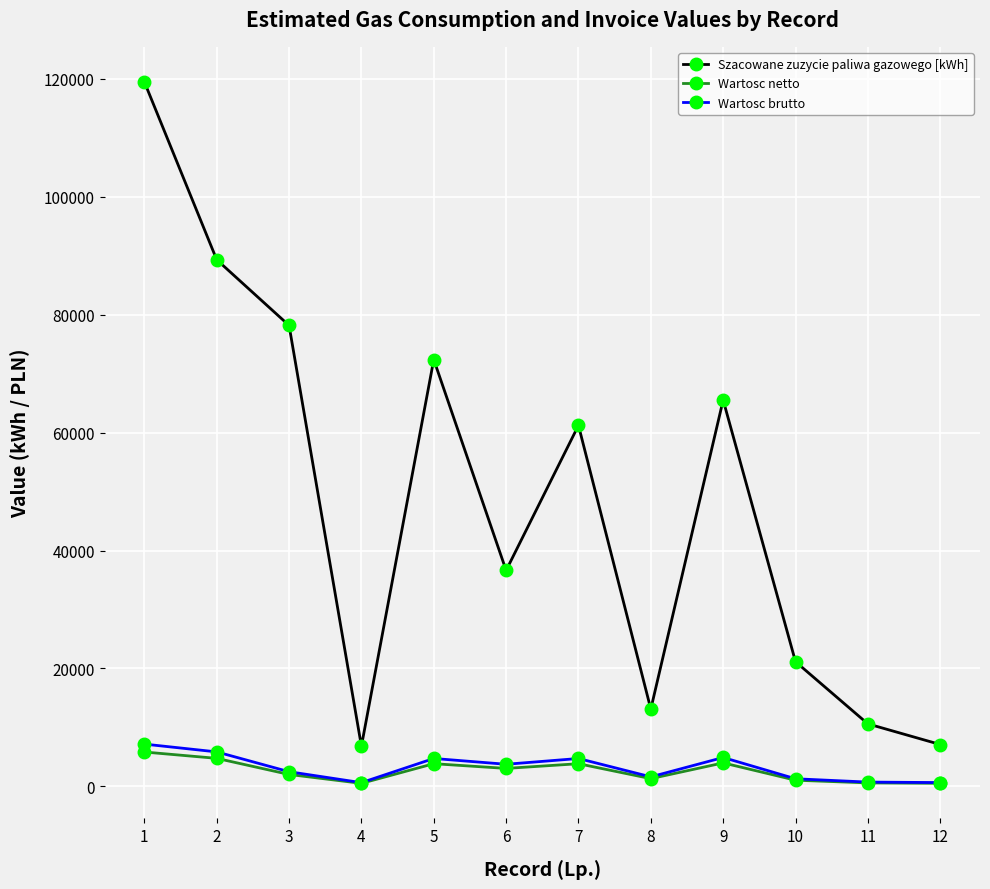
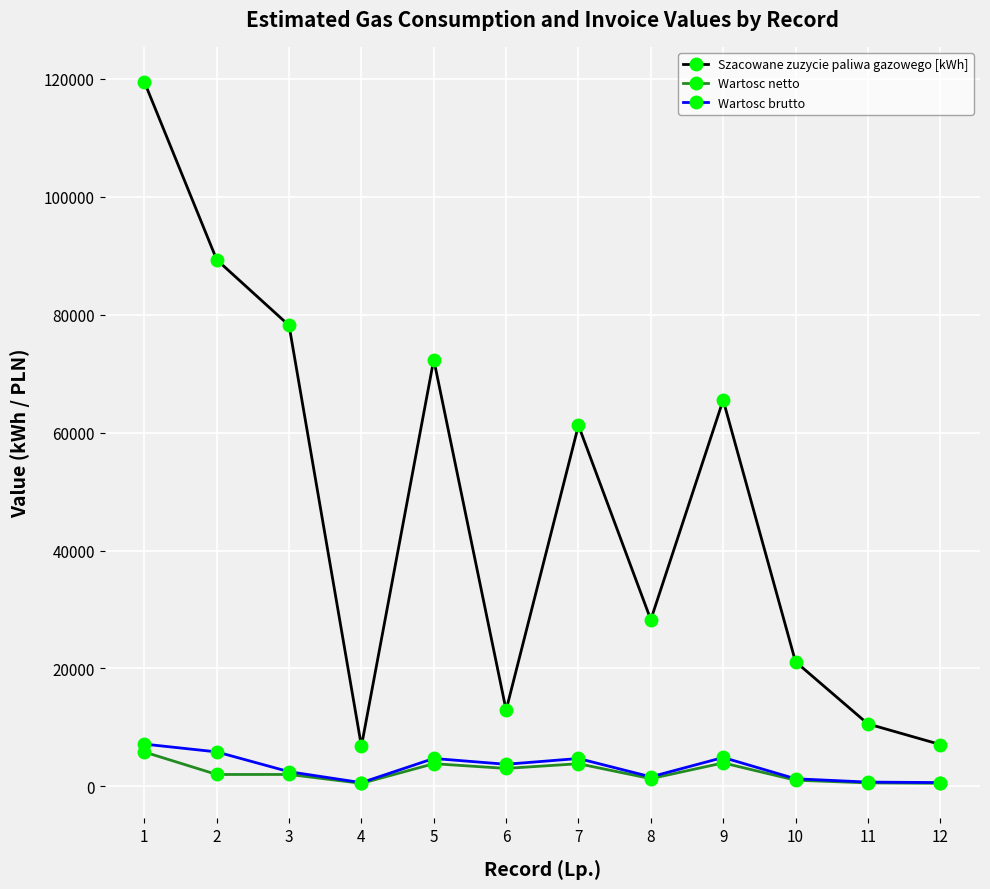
Wartosc netto, 2: 5000 -> 2000
Szacowane zuzycie paliwa gazowego [kWh], 6: 37000 -> 13000
Szacowane zuzycie paliwa gazowego [kWh], 8: 13000 -> 28000
